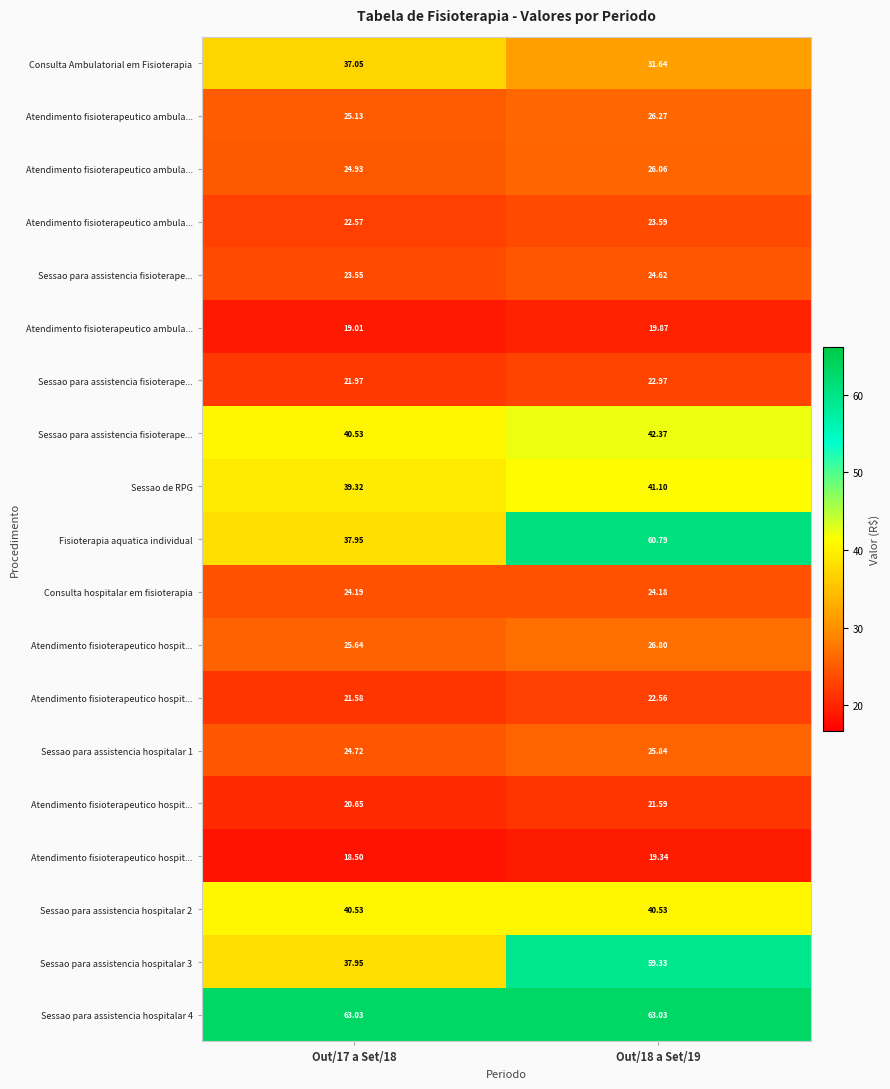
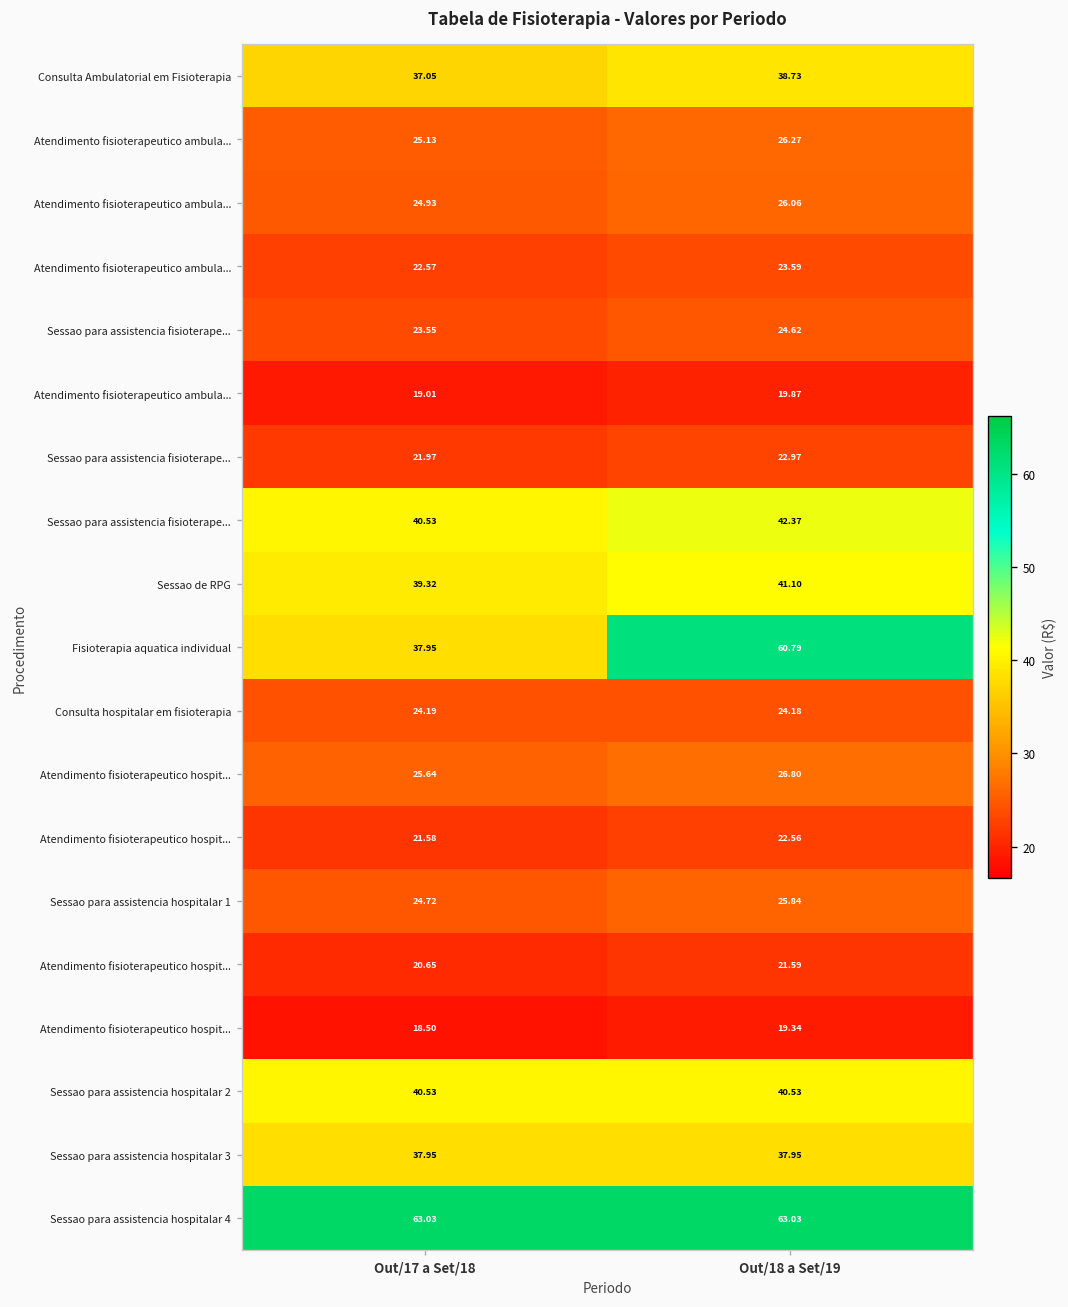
Consulta Ambulatorial em Fisioterapia, Out/18 a Set/19: 31.64 -> 38.73
Sessao para assistencia hospitalar 3, Out/18 a Set/19: 59.33 -> 37.95
